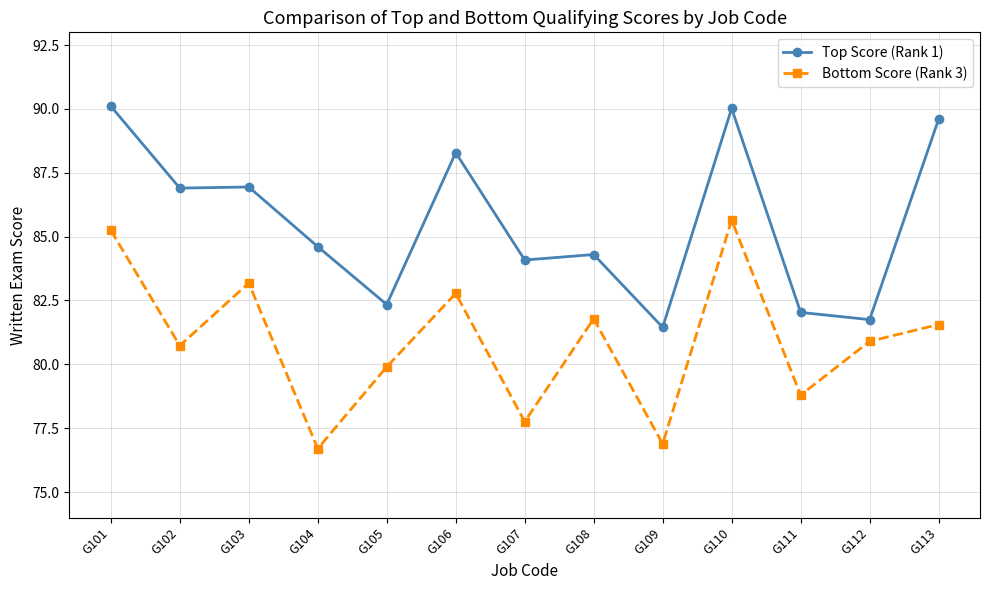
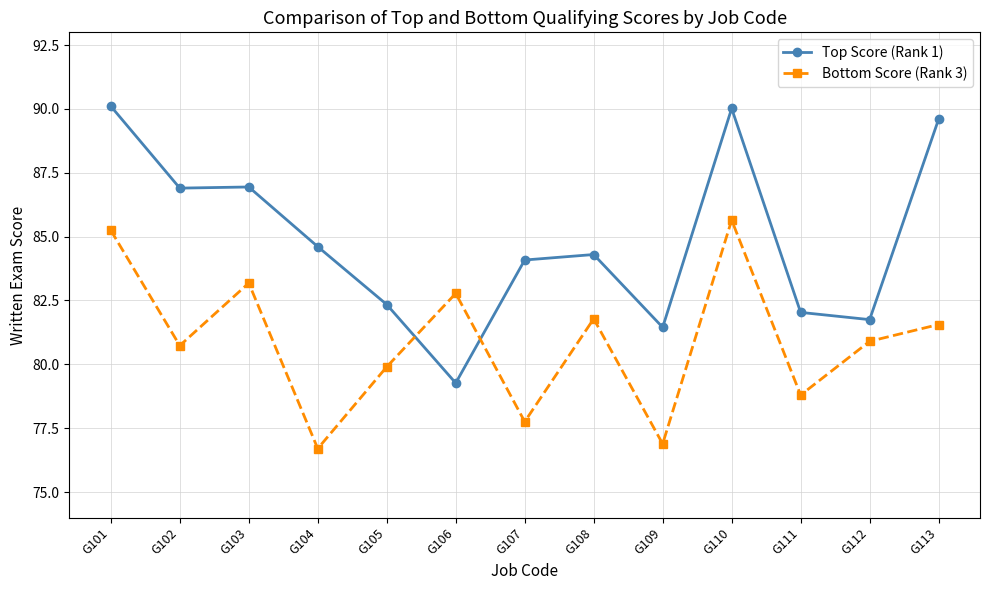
Top Score (Rank 1), G106: 88.3 -> 79.3
